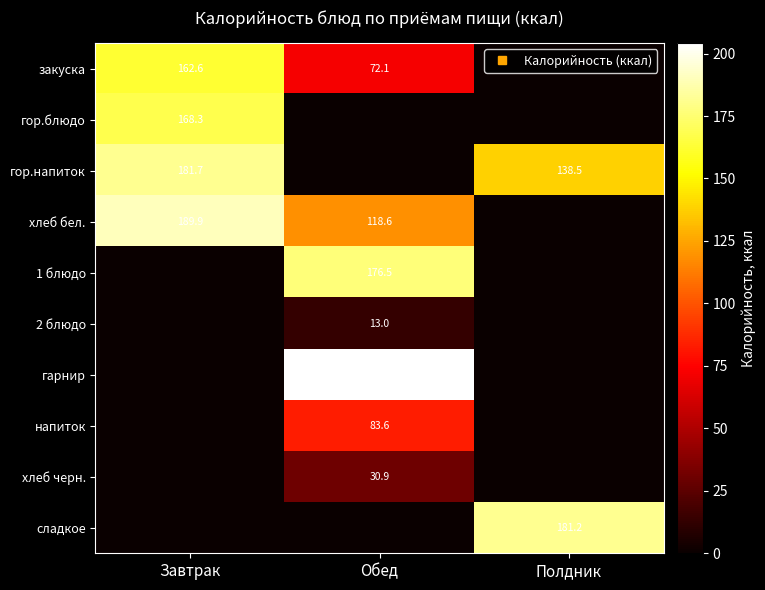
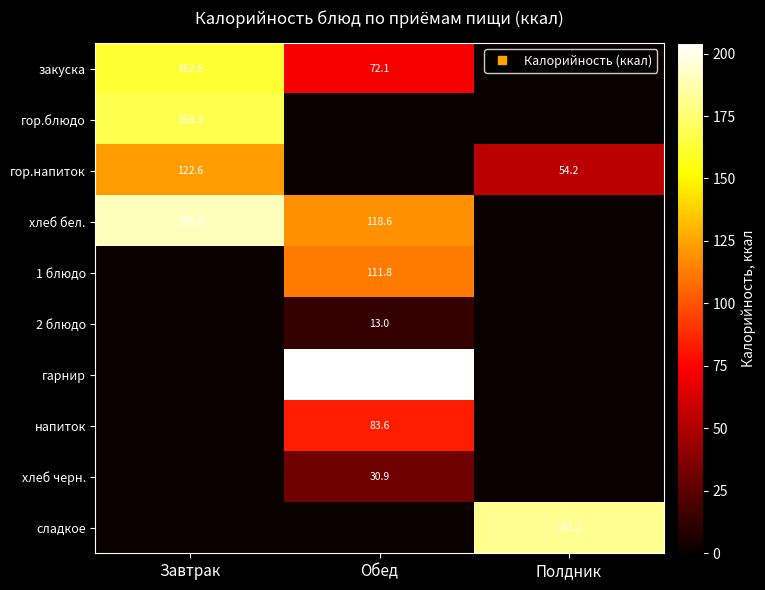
гор.напиток, Завтрак: 181.7 -> 122.6
гор.напиток, Полдник: 138.5 -> 54.2
1 блюдо, Обед: 176.5 -> 111.8
